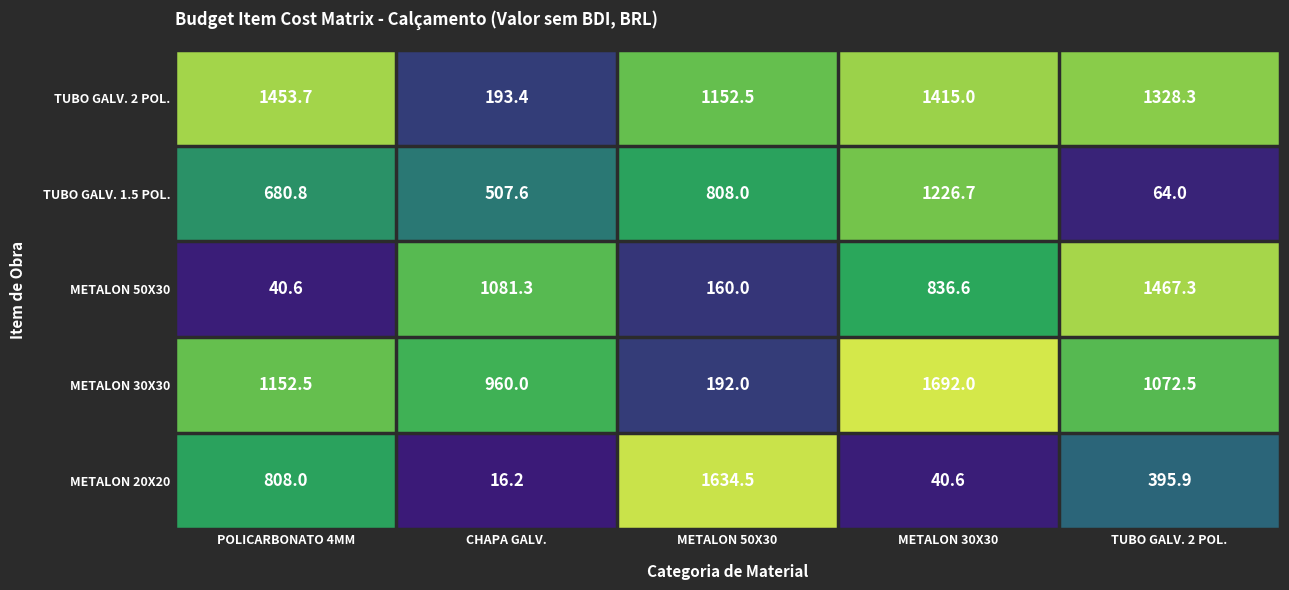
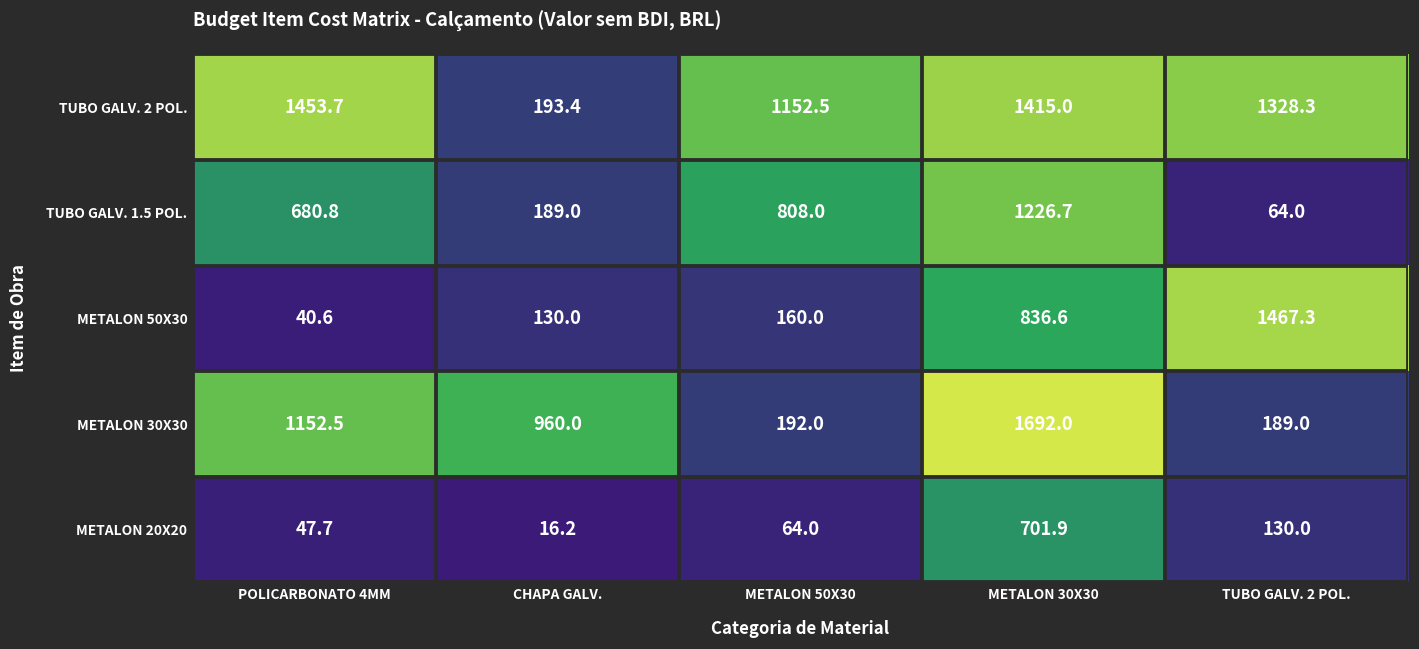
TUBO GALV. 1.5 POL., CHAPA GALV.: 507.6 -> 189.0
METALON 50X30, CHAPA GALV.: 1081.3 -> 130.0
METALON 30X30, TUBO GALV. 2 POL.: 1072.5 -> 189.0
METALON 20X20, POLICARBONATO 4MM: 808.0 -> 47.7
METALON 20X20, METALON 50X30: 1634.5 -> 64.0
METALON 20X20, METALON 30X30: 40.6 -> 701.9
METALON 20X20, TUBO GALV. 2 POL.: 395.9 -> 130.0
